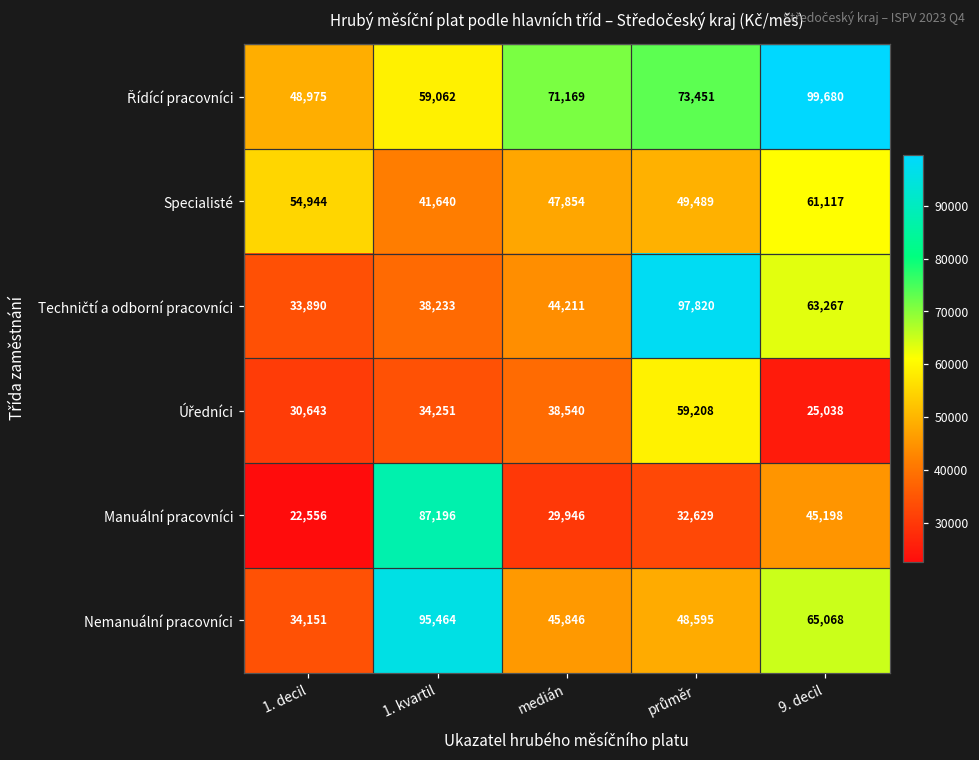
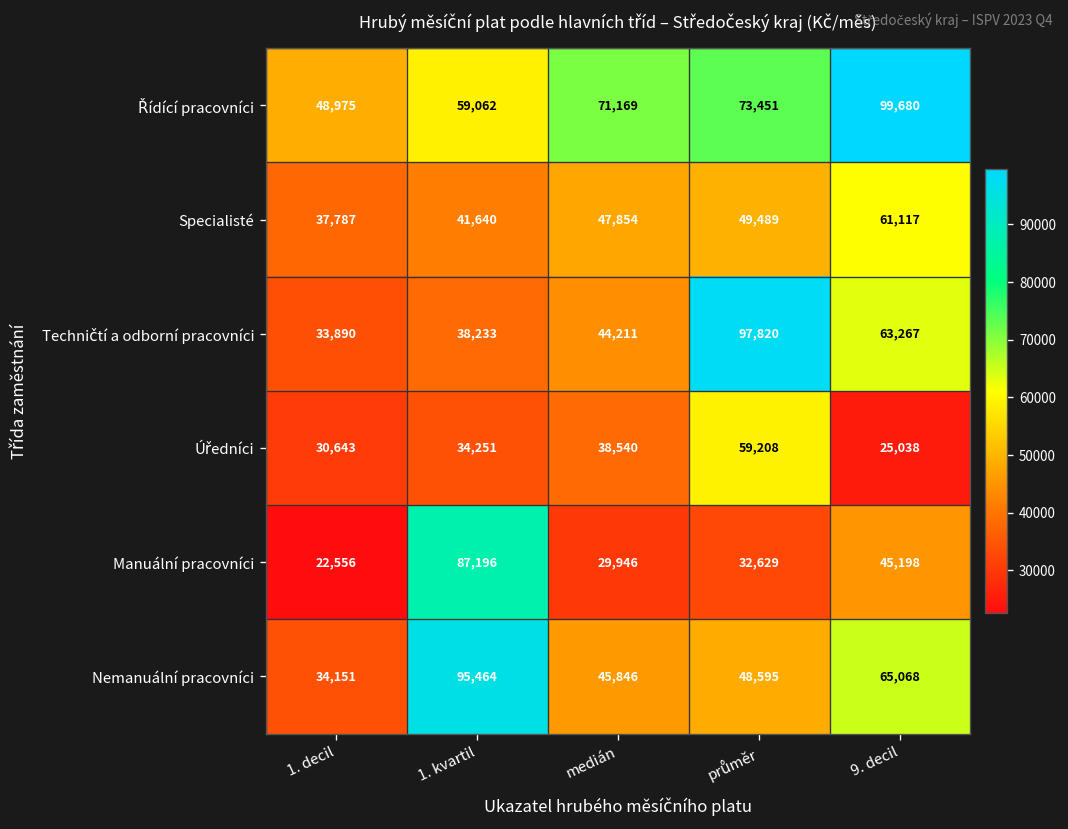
Specialisté, 1. decil: 54,944 -> 37,787
